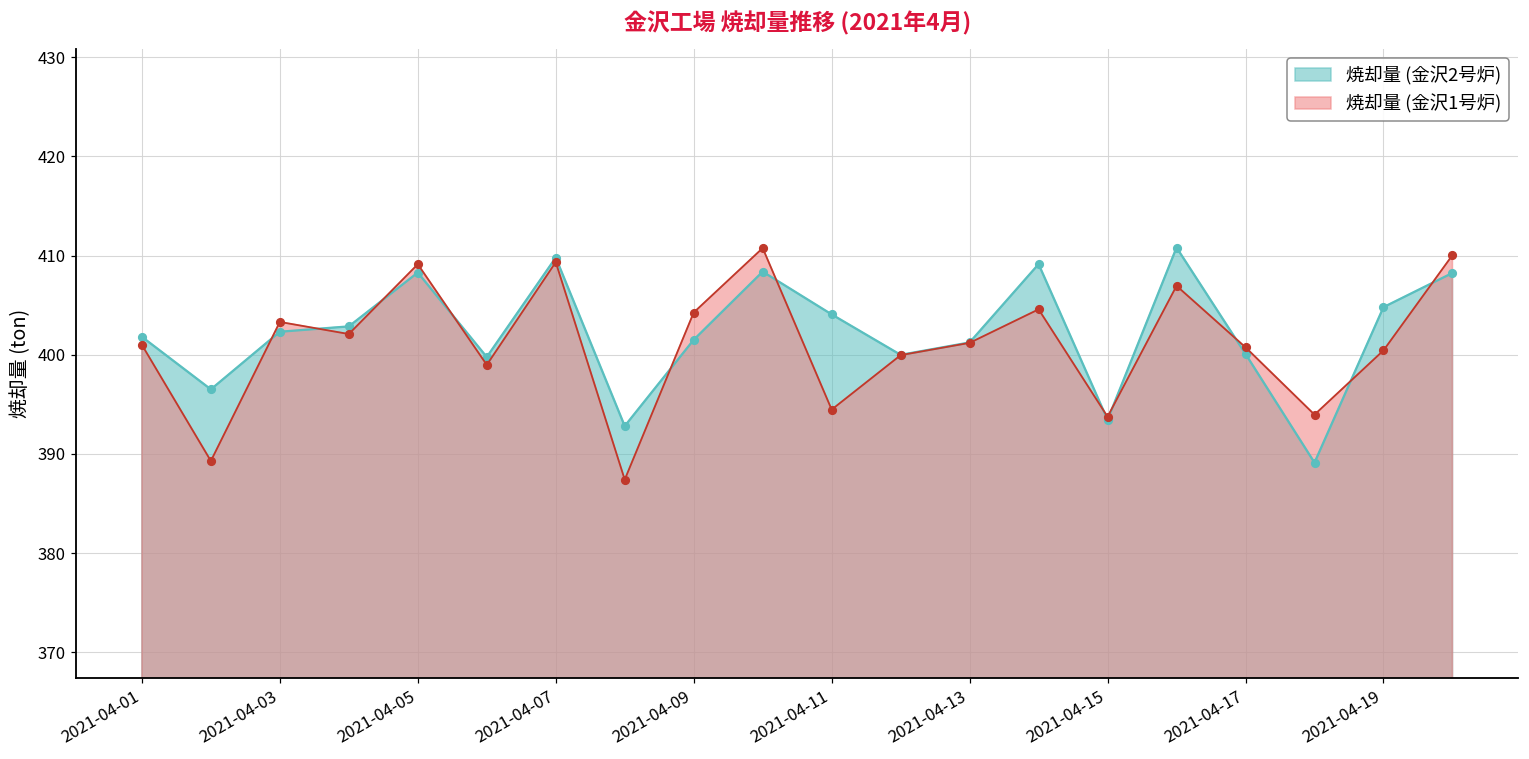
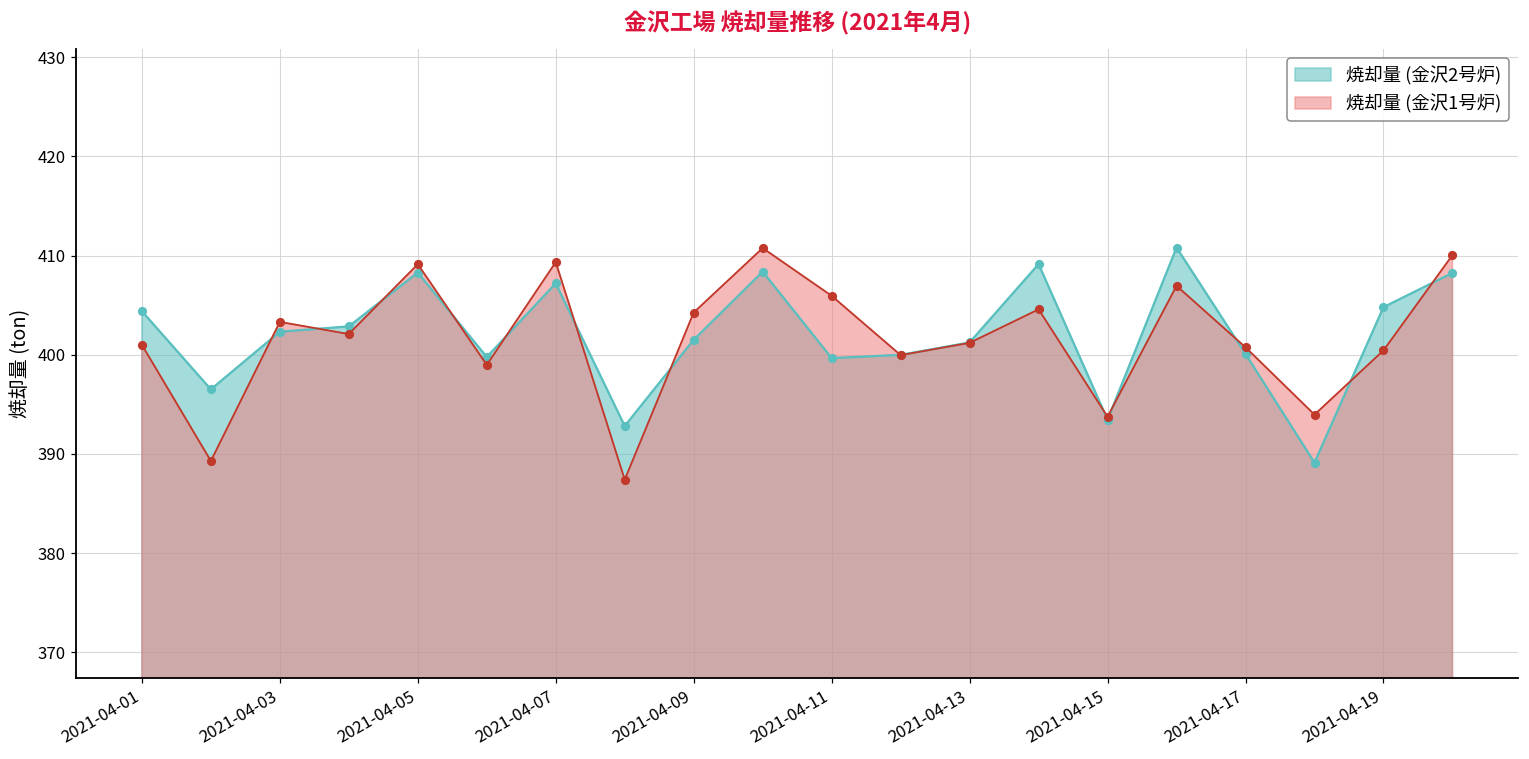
焼却量 (金沢2号炉), 2021-04-01: 402 -> 404
焼却量 (金沢2号炉), 2021-04-07: 410 -> 407
焼却量 (金沢2号炉), 2021-04-11: 404 -> 400
焼却量 (金沢1号炉), 2021-04-11: 394 -> 406
